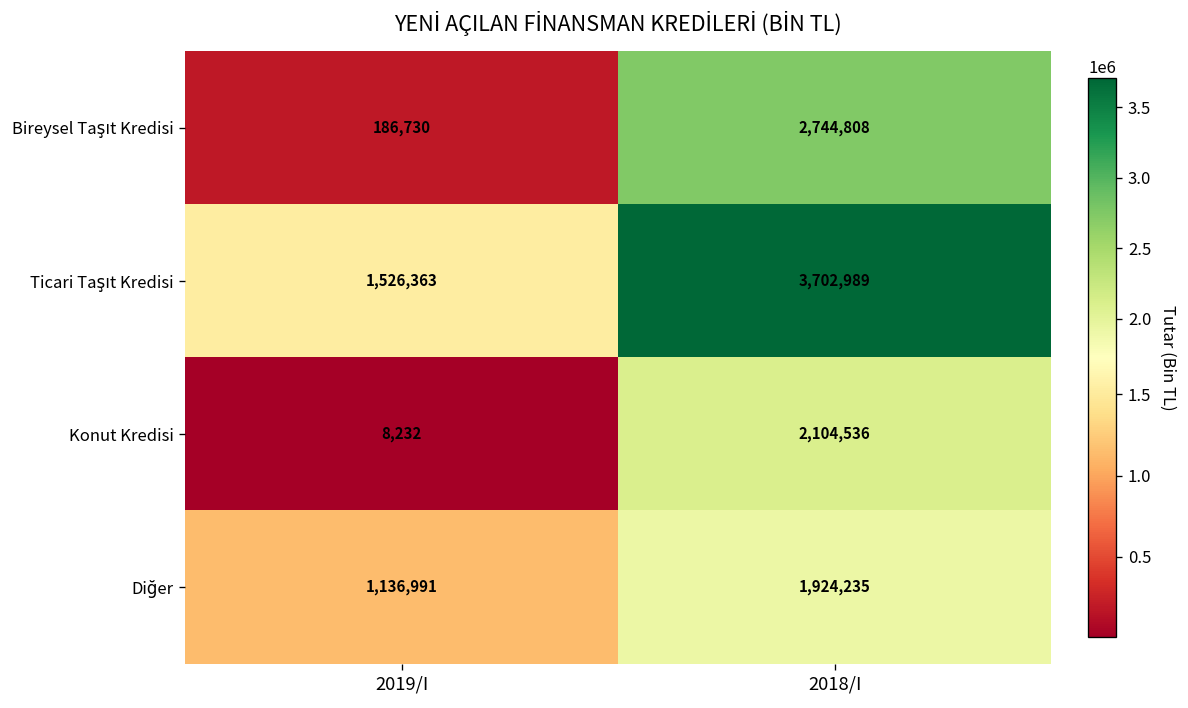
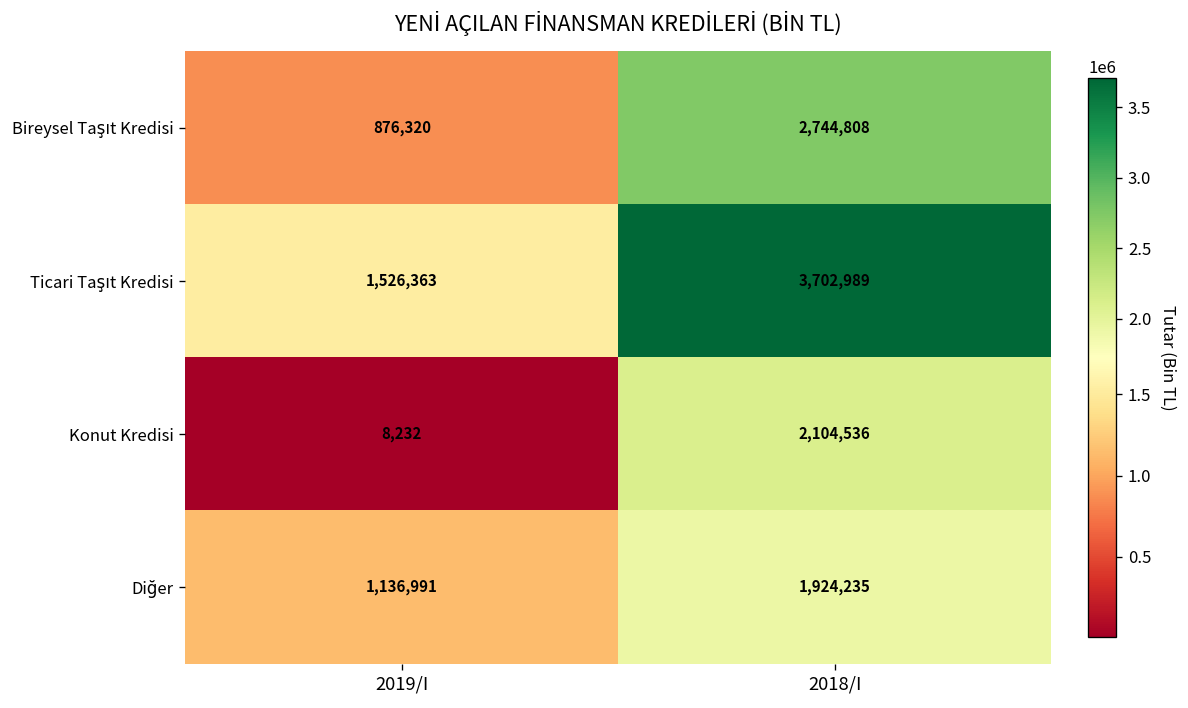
Bireysel Taşıt Kredisi, 2019/I: 186,730 -> 876,320
